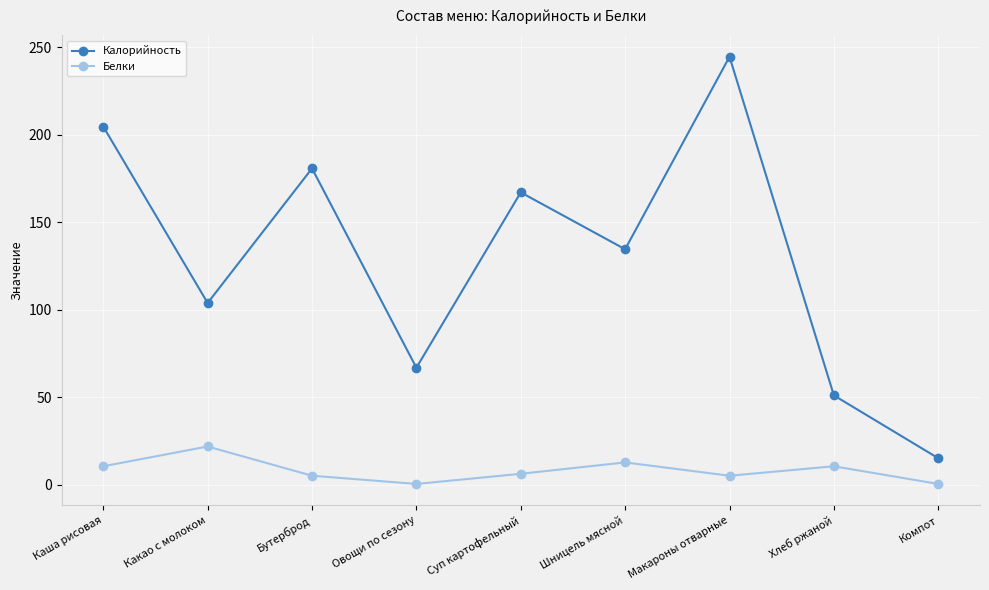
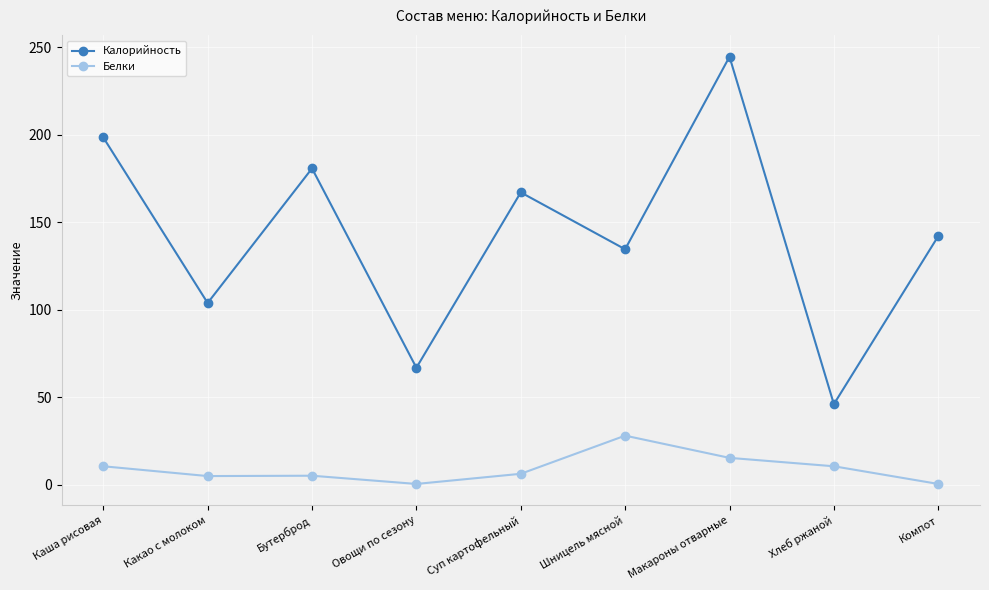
Калорийность, Каша рисовая: 205 -> 198
Белки, Какао с молоком: 22 -> 5
Белки, Шницель мясной: 13 -> 28
Белки, Макароны отварные: 5 -> 15
Калорийность, Хлеб ржаной: 51 -> 46
Калорийность, Компот: 15 -> 142
